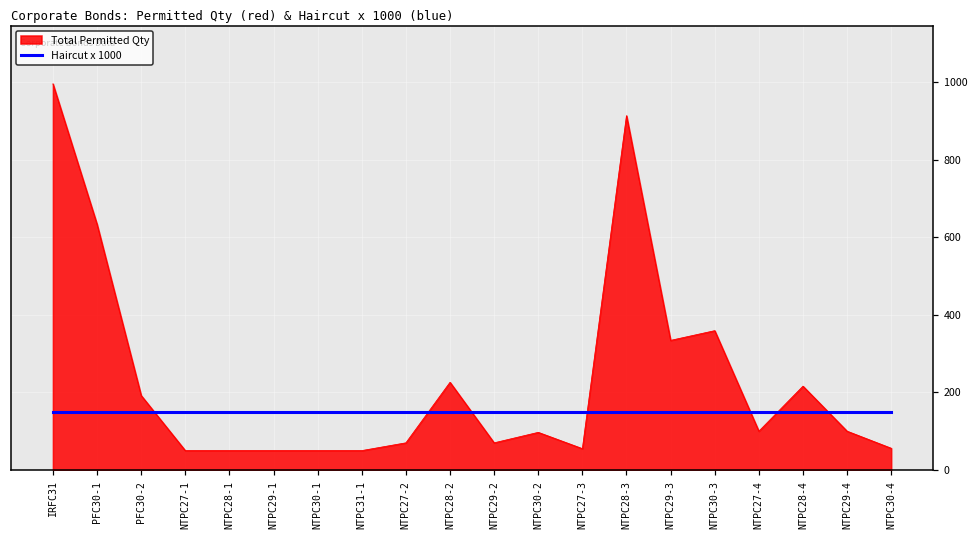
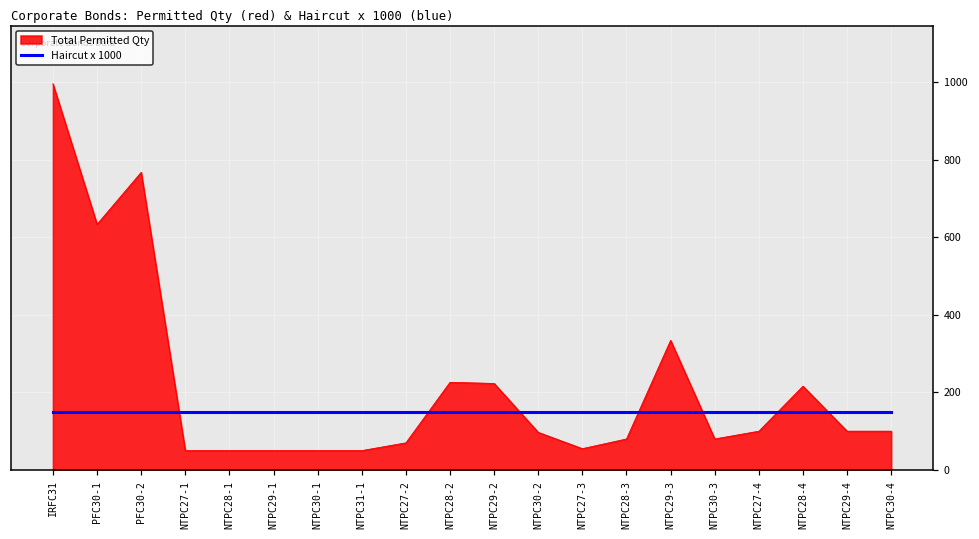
Total Permitted Qty, PFC30-2: 190 -> 770
Total Permitted Qty, NTPC29-2: 70 -> 220
Total Permitted Qty, NTPC28-3: 910 -> 80
Total Permitted Qty, NTPC30-3: 360 -> 80
Total Permitted Qty, NTPC30-4: 60 -> 100
